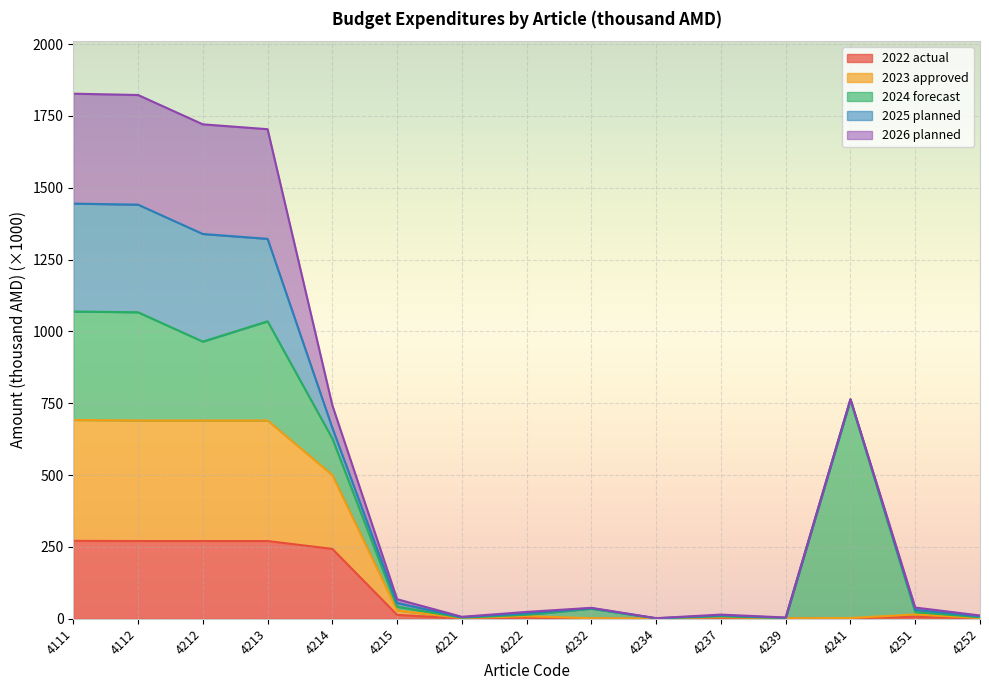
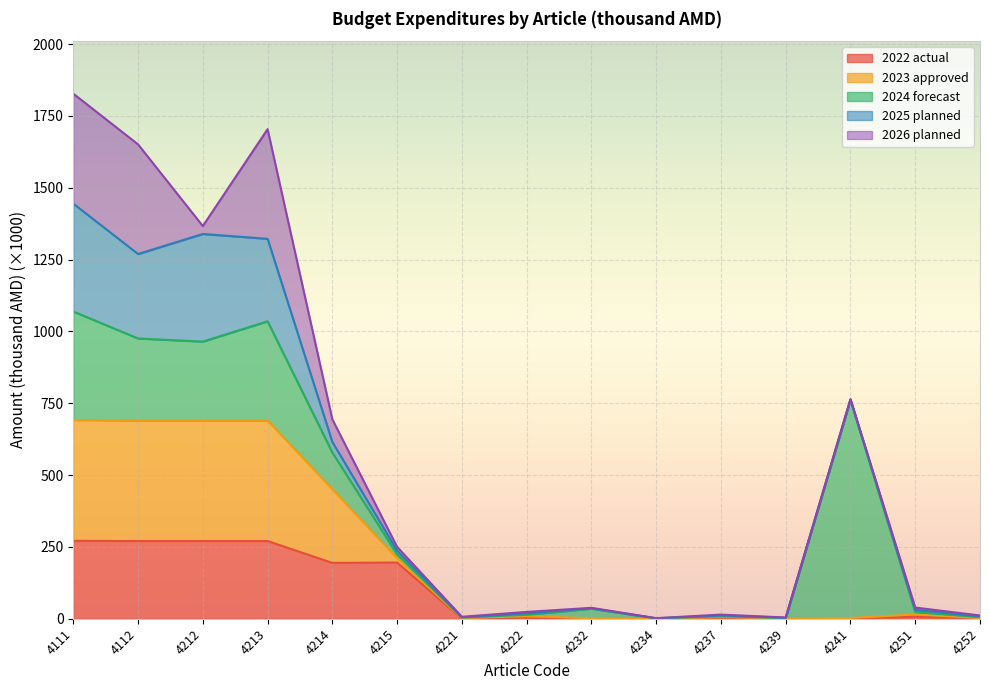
2024 forecast, 4112: 380 -> 290
2025 planned, 4112: 370 -> 290
2026 planned, 4212: 380 -> 30
2022 actual, 4214: 240 -> 190
2022 actual, 4215: 10 -> 200
